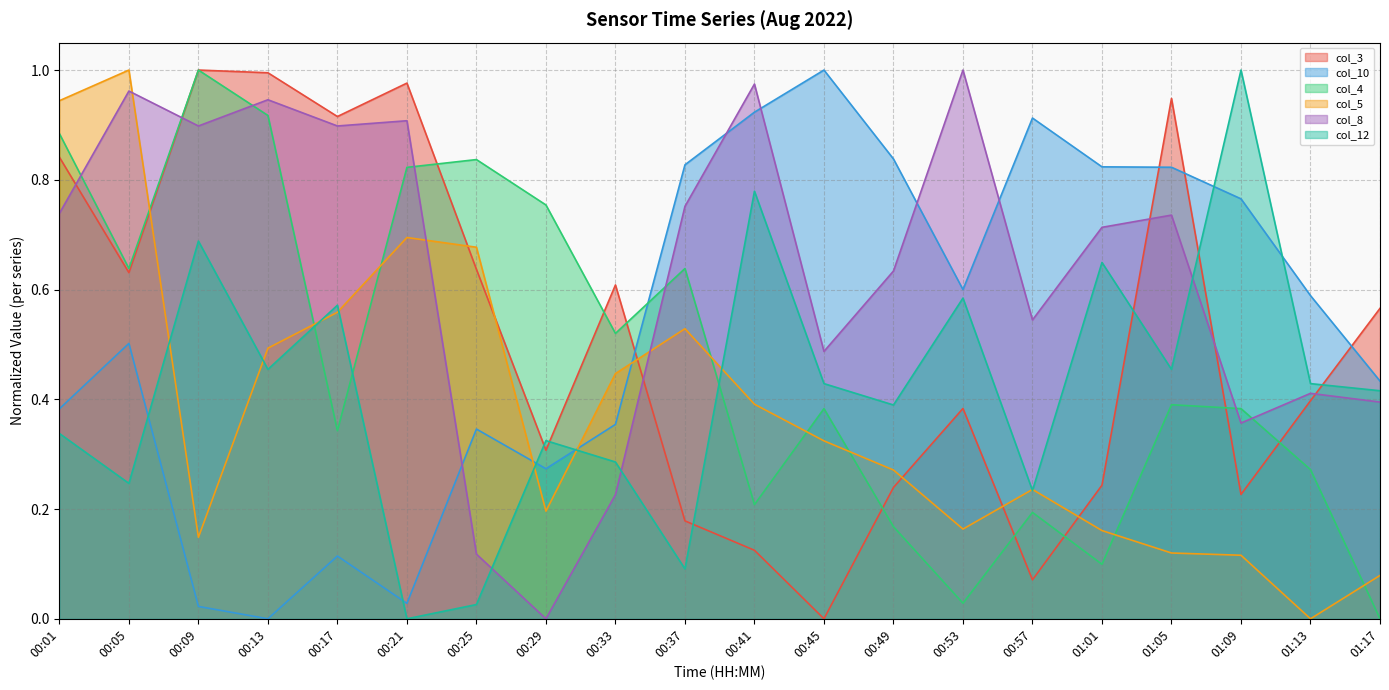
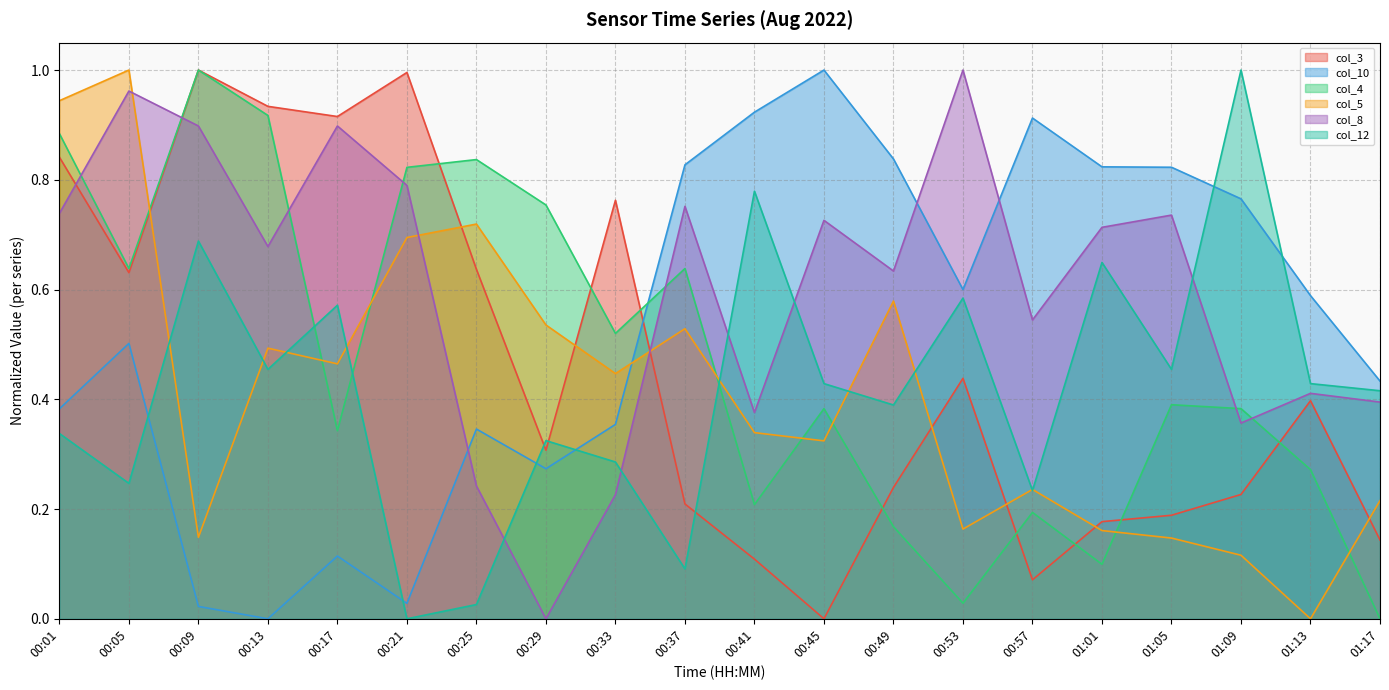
col_3, 00:13: 1.00 -> 0.93
col_8, 00:13: 0.95 -> 0.68
col_5, 00:17: 0.56 -> 0.46
col_3, 00:21: 0.98 -> 1.00
col_8, 00:21: 0.91 -> 0.79
col_5, 00:25: 0.68 -> 0.72
col_8, 00:25: 0.12 -> 0.24
col_5, 00:29: 0.20 -> 0.54
col_3, 00:33: 0.61 -> 0.76
col_3, 00:37: 0.18 -> 0.21
col_3, 00:41: 0.12 -> 0.11
col_5, 00:41: 0.39 -> 0.34
col_8, 00:41: 0.97 -> 0.38
col_8, 00:45: 0.49 -> 0.73
col_5, 00:49: 0.27 -> 0.58
col_3, 00:53: 0.38 -> 0.44
col_3, 01:01: 0.24 -> 0.18
col_3, 01:05: 0.95 -> 0.19
col_5, 01:05: 0.12 -> 0.15
col_3, 01:17: 0.57 -> 0.14
col_5, 01:17: 0.08 -> 0.22
